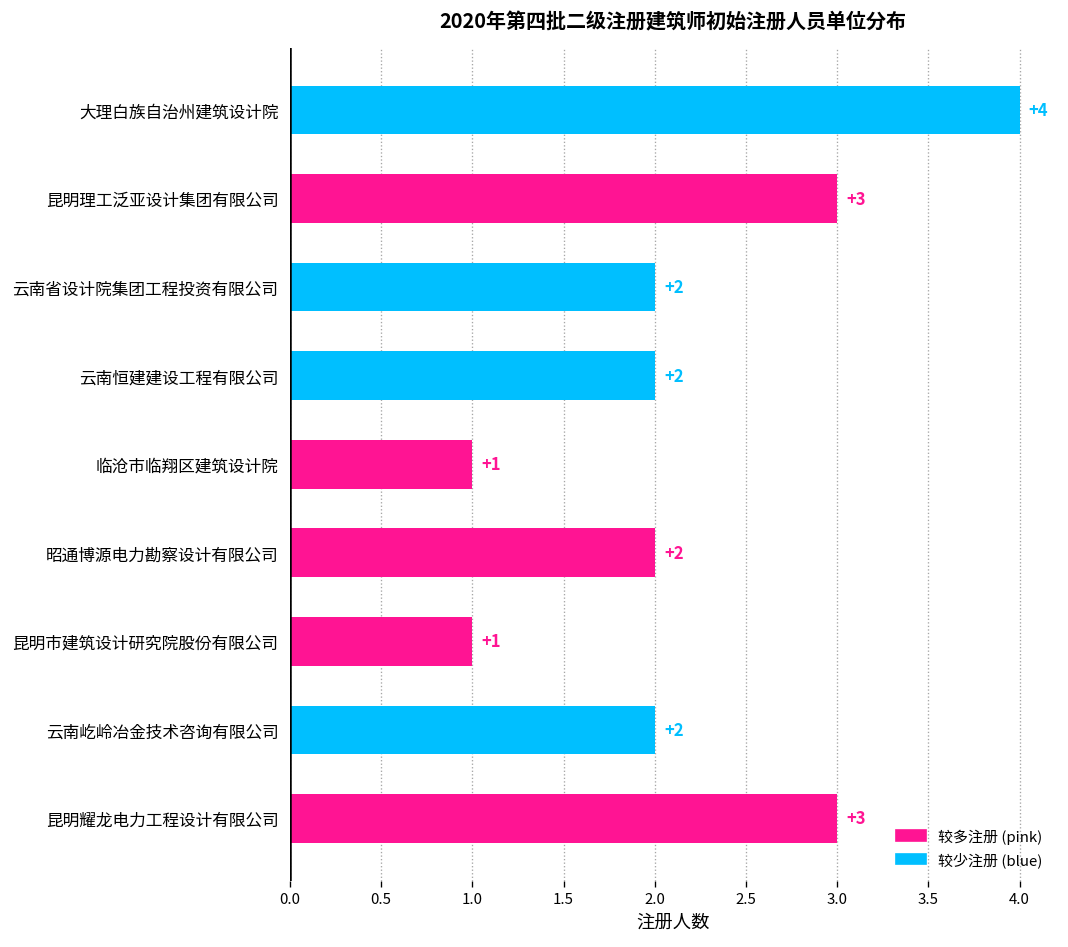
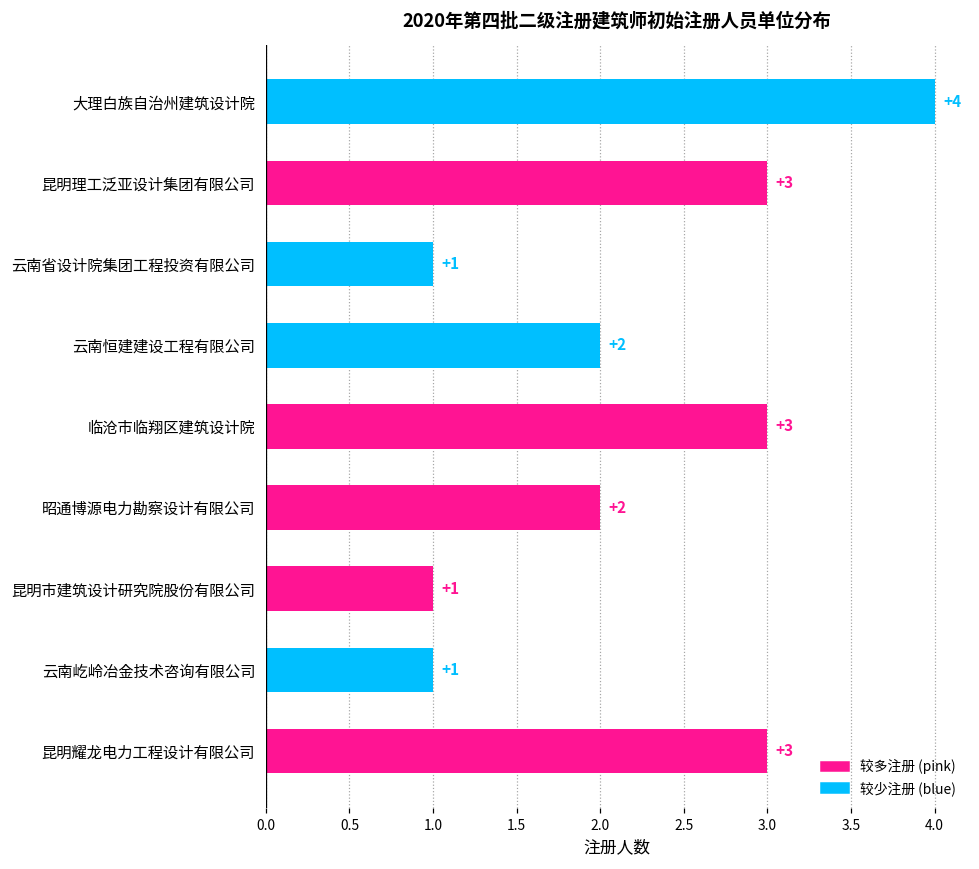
云南省设计院集团工程投资有限公司: +2 -> +1
临沧市临翔区建筑设计院: +1 -> +3
云南屹岭冶金技术咨询有限公司: +2 -> +1
